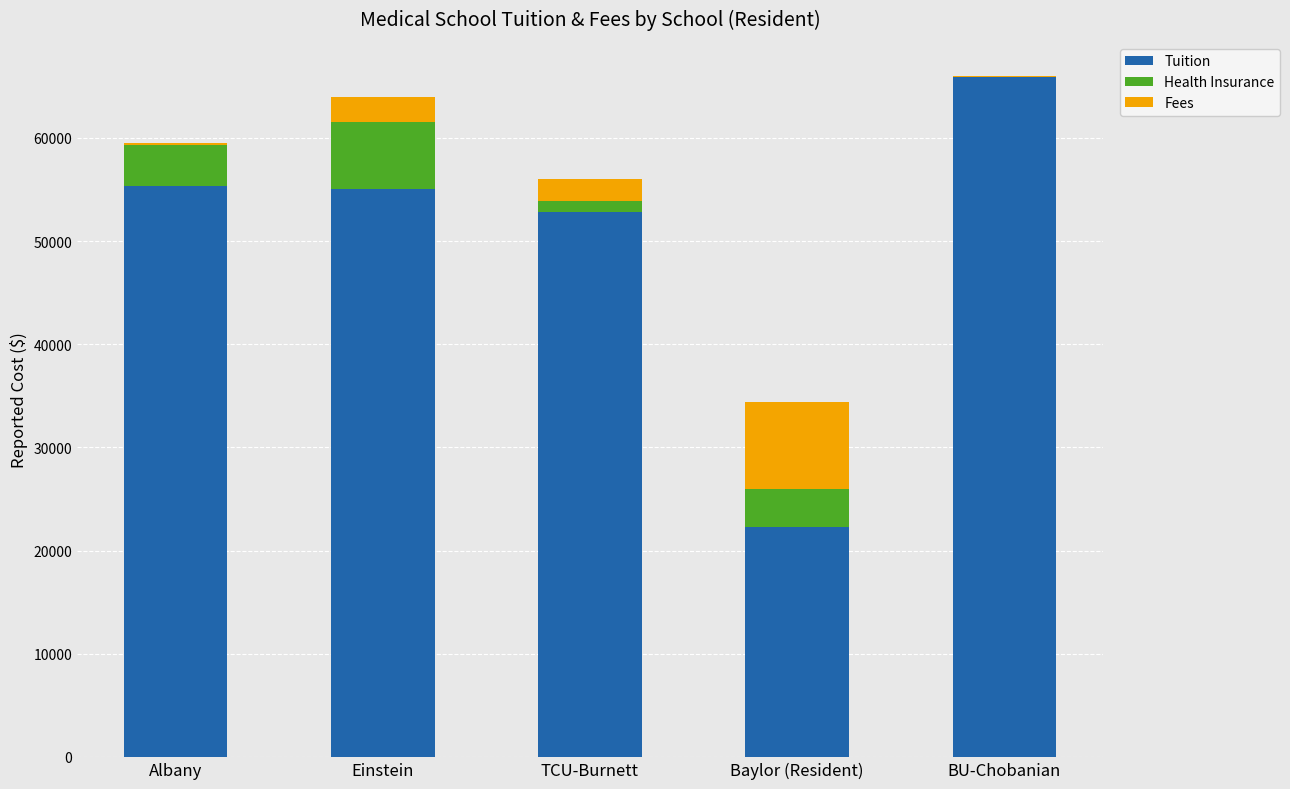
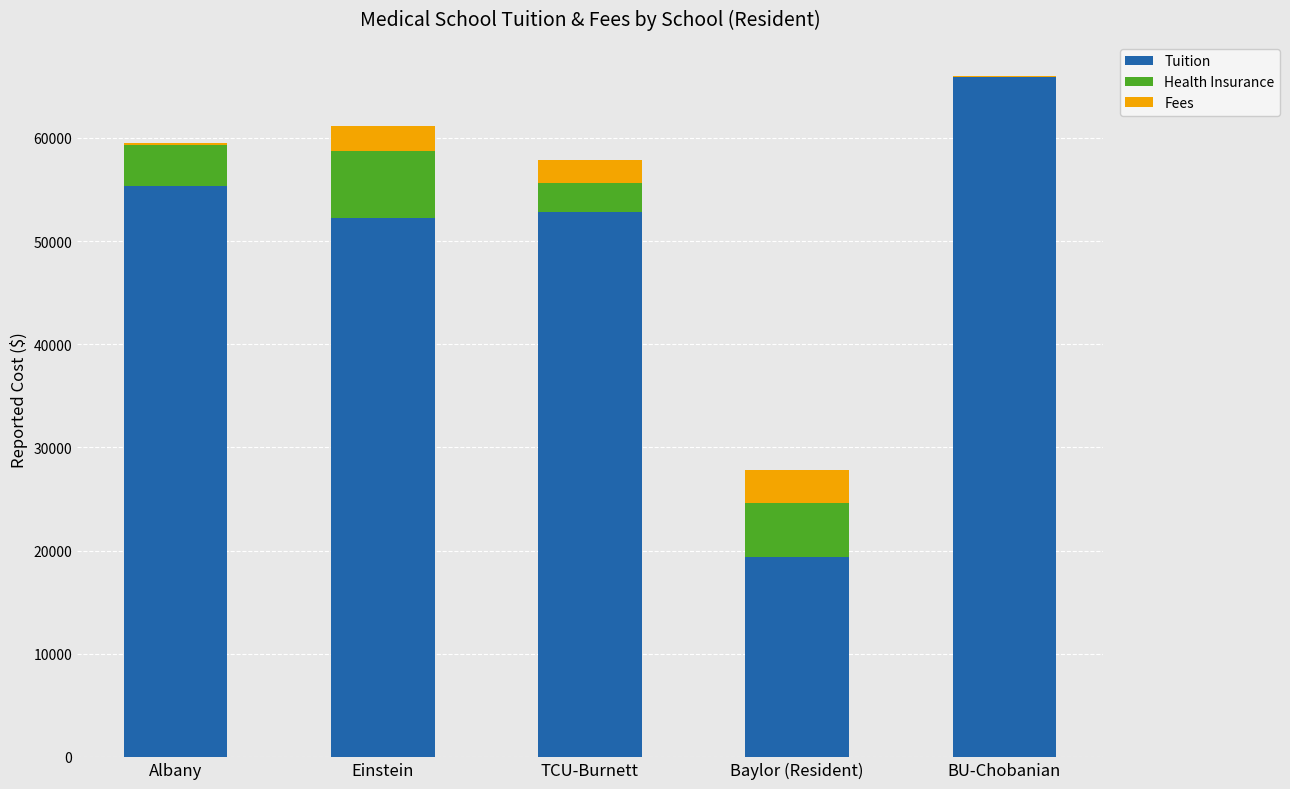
Tuition, Einstein: 55100 -> 52300
Health Insurance, TCU-Burnett: 1000 -> 2800
Tuition, Baylor (Resident): 22300 -> 19400
Health Insurance, Baylor (Resident): 3600 -> 5100
Fees, Baylor (Resident): 8500 -> 3300
